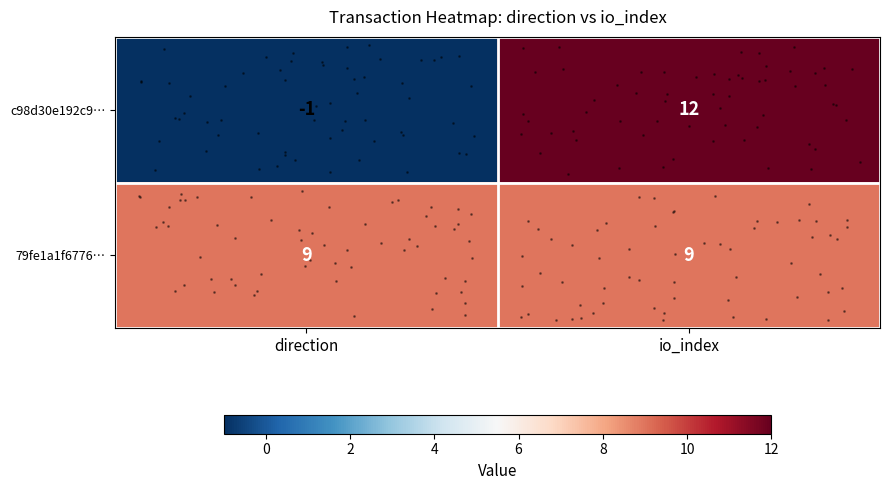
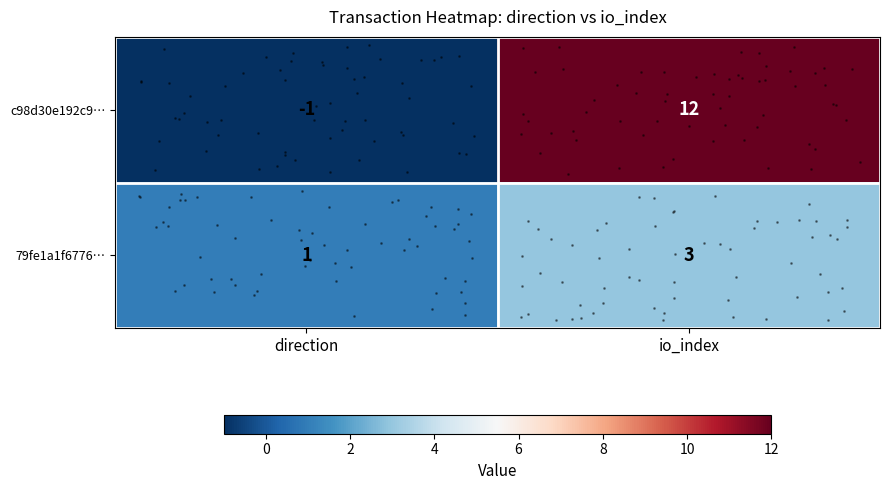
79fe1a1f6776…, direction: 9 -> 1
79fe1a1f6776…, io_index: 9 -> 3
